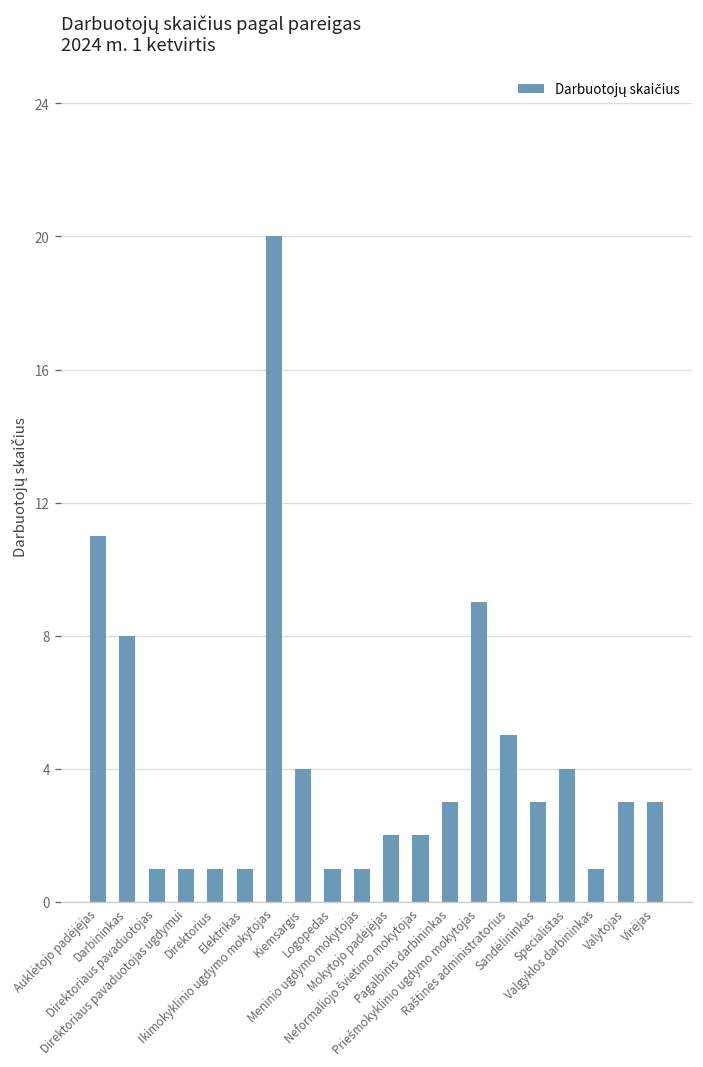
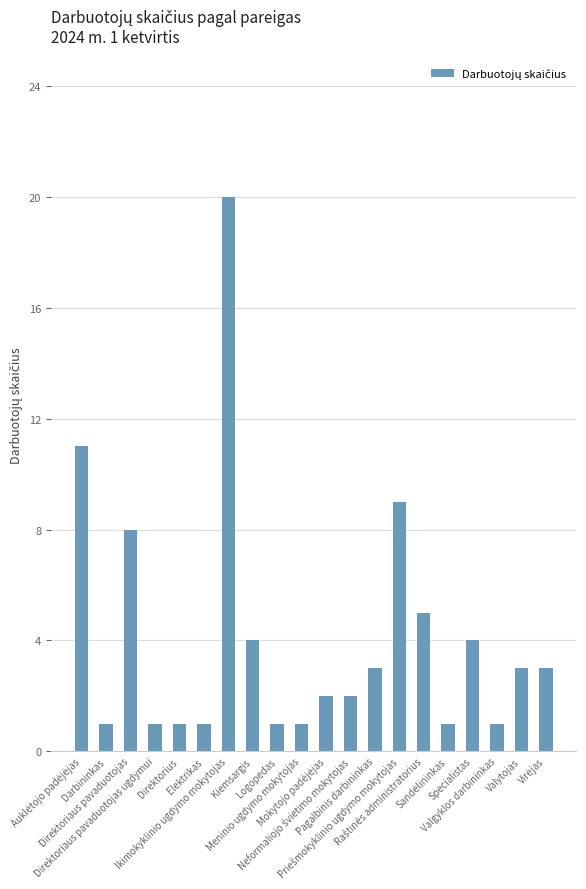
Darbininkas: 8 -> 1
Direktoriaus pavaduotojas: 1 -> 8
Sandėlininkas: 3 -> 1
